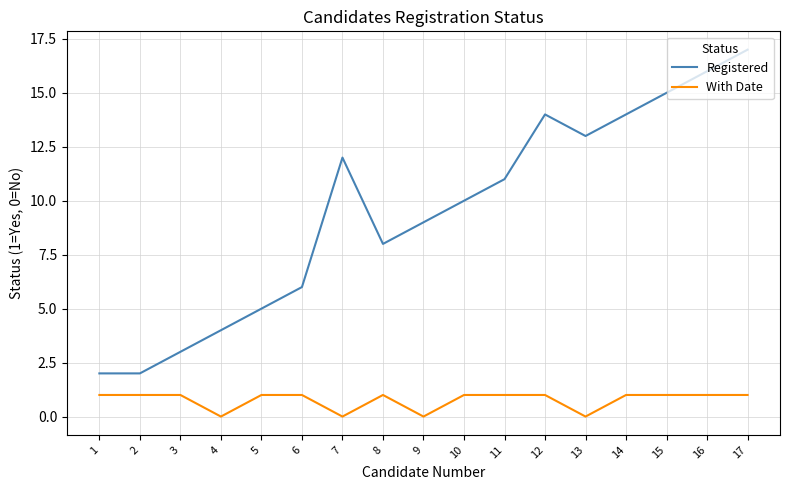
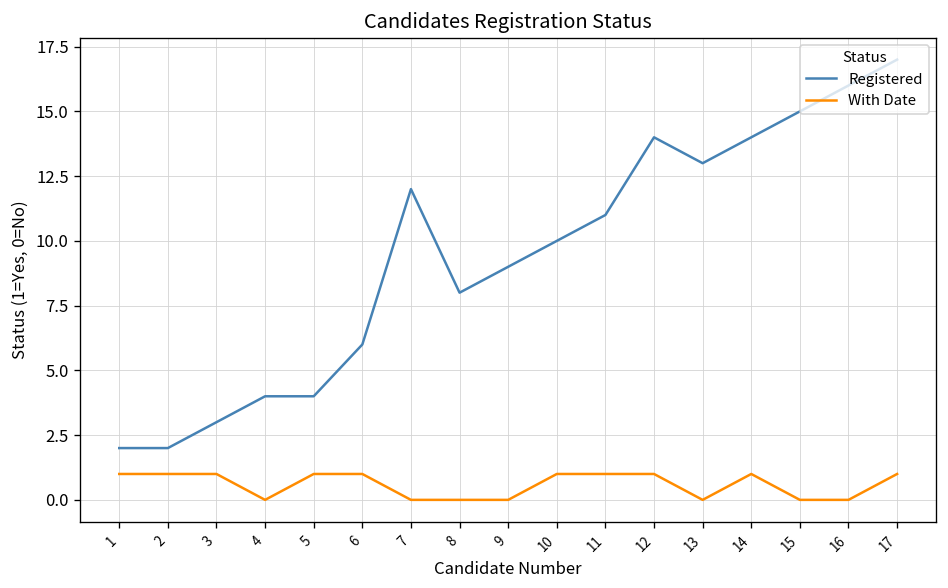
Registered, 5: 5 -> 4
With Date, 8: 1 -> 0
With Date, 15: 1 -> 0
With Date, 16: 1 -> 0
